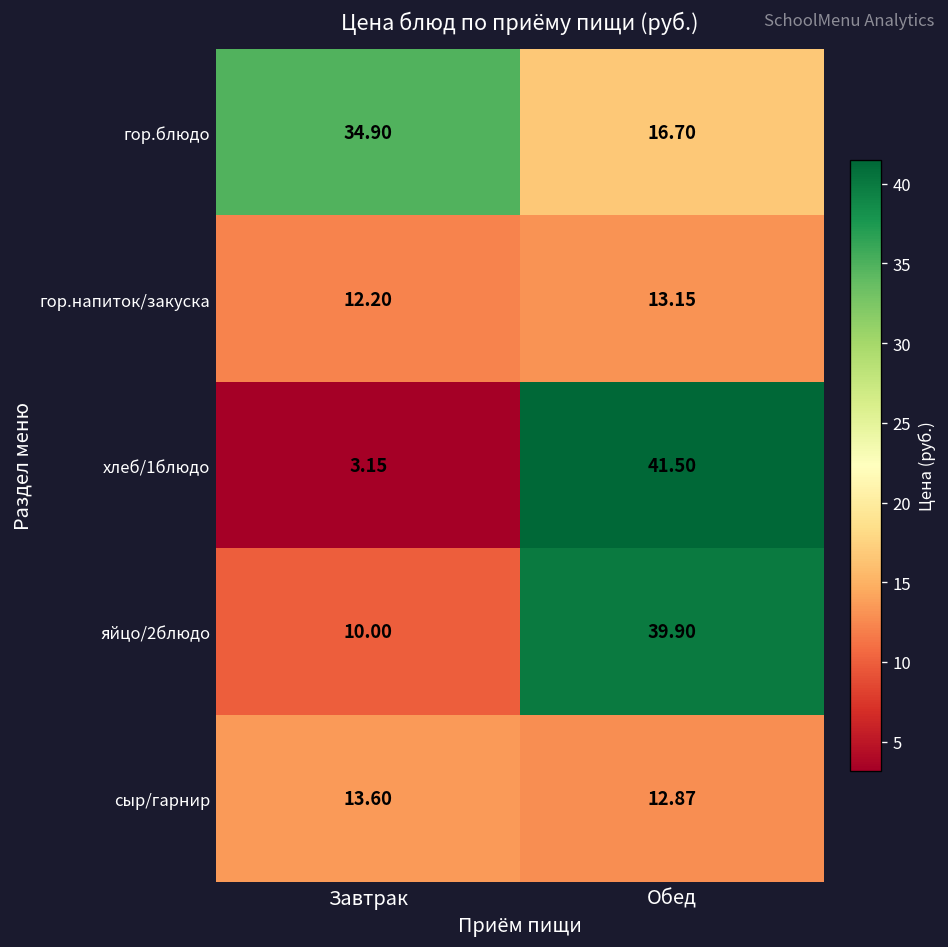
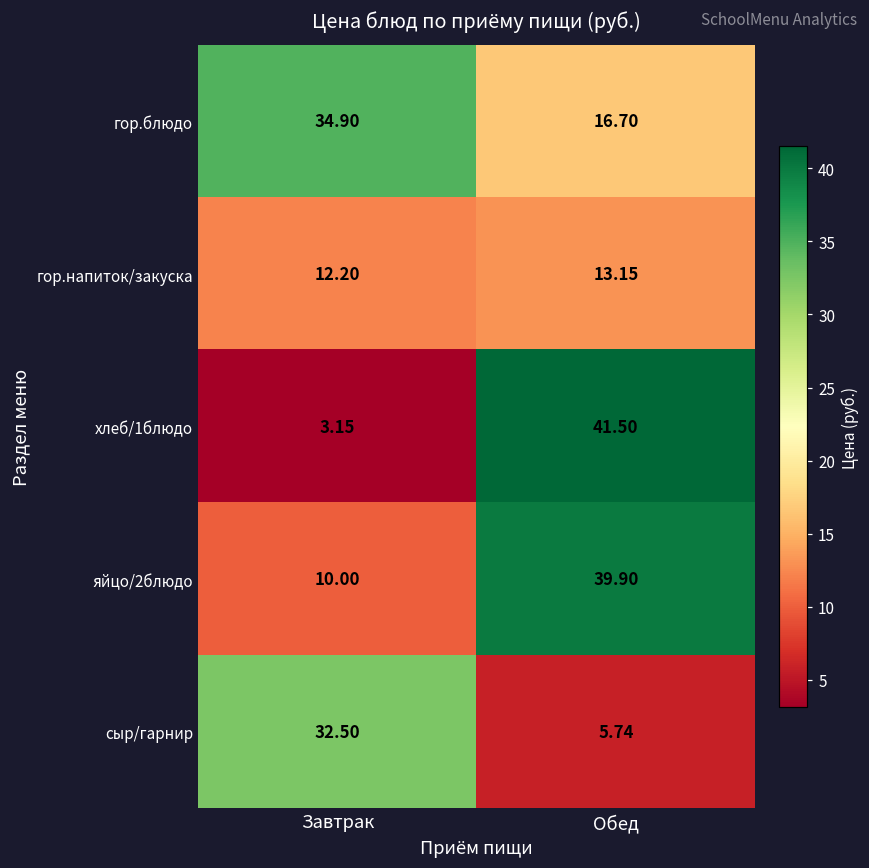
сыр/гарнир, Завтрак: 13.60 -> 32.50
сыр/гарнир, Обед: 12.87 -> 5.74
